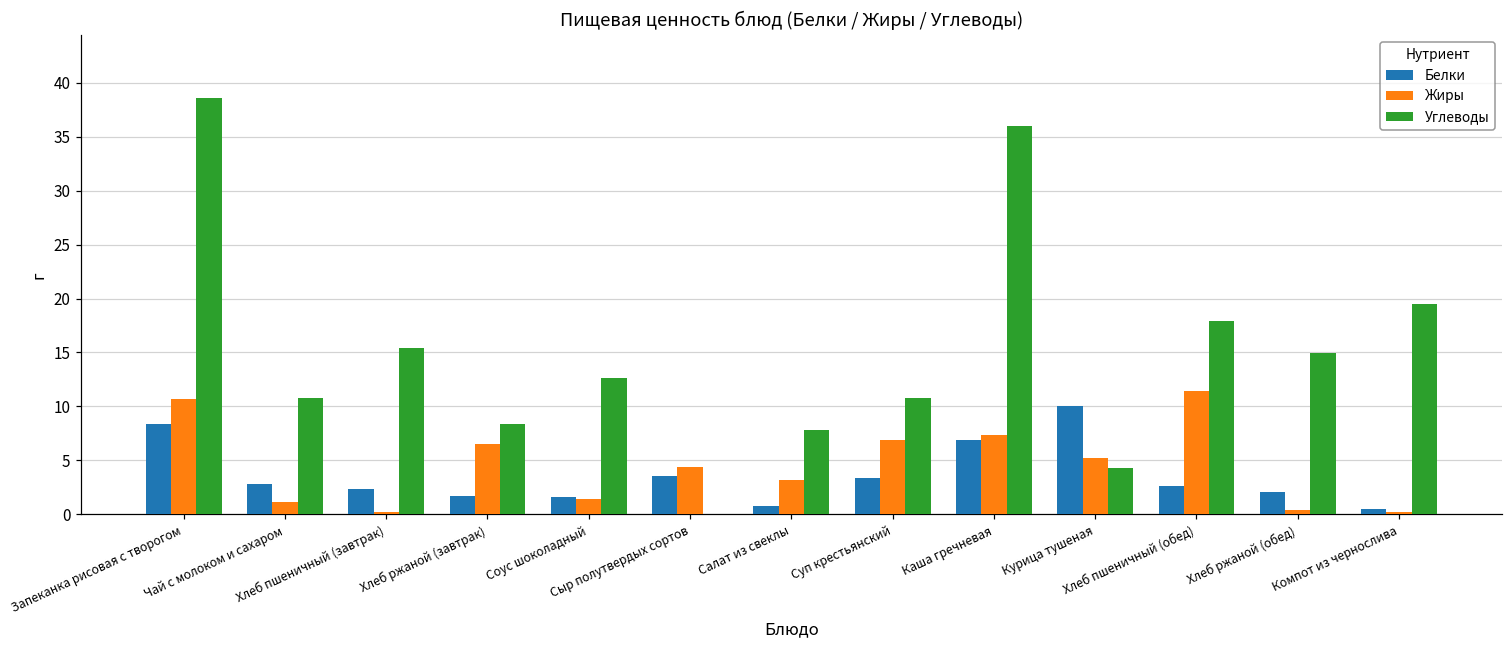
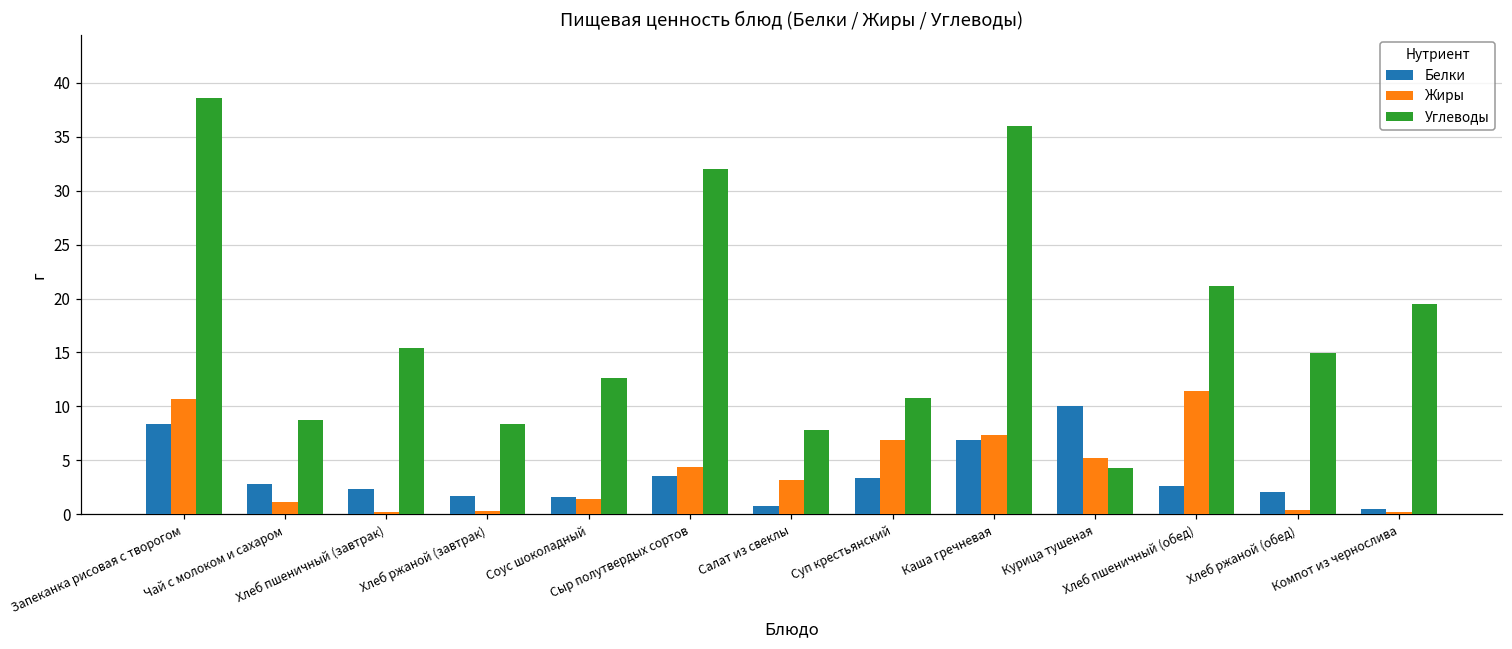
Углеводы, Чай с молоком и сахаром: 11 -> 9
Жиры, Хлеб ржаной (завтрак): 7 -> 0
Углеводы, Сыр полутвердых сортов: 0 -> 32
Углеводы, Хлеб пшеничный (обед): 18 -> 21
